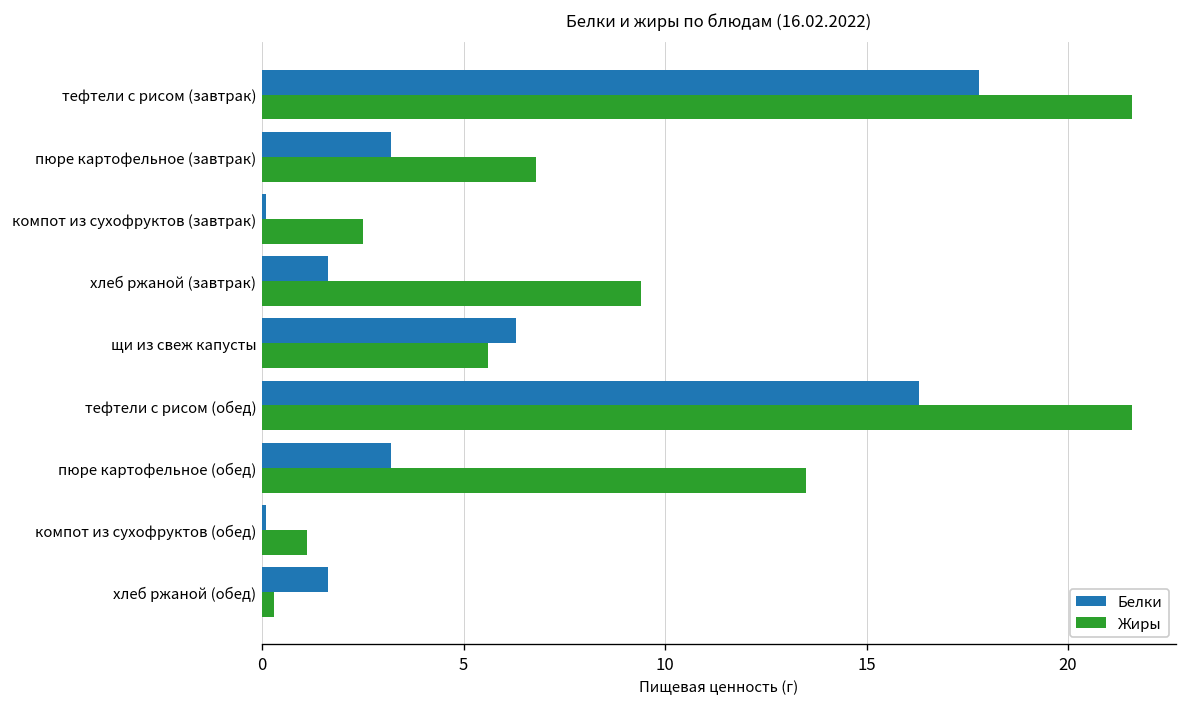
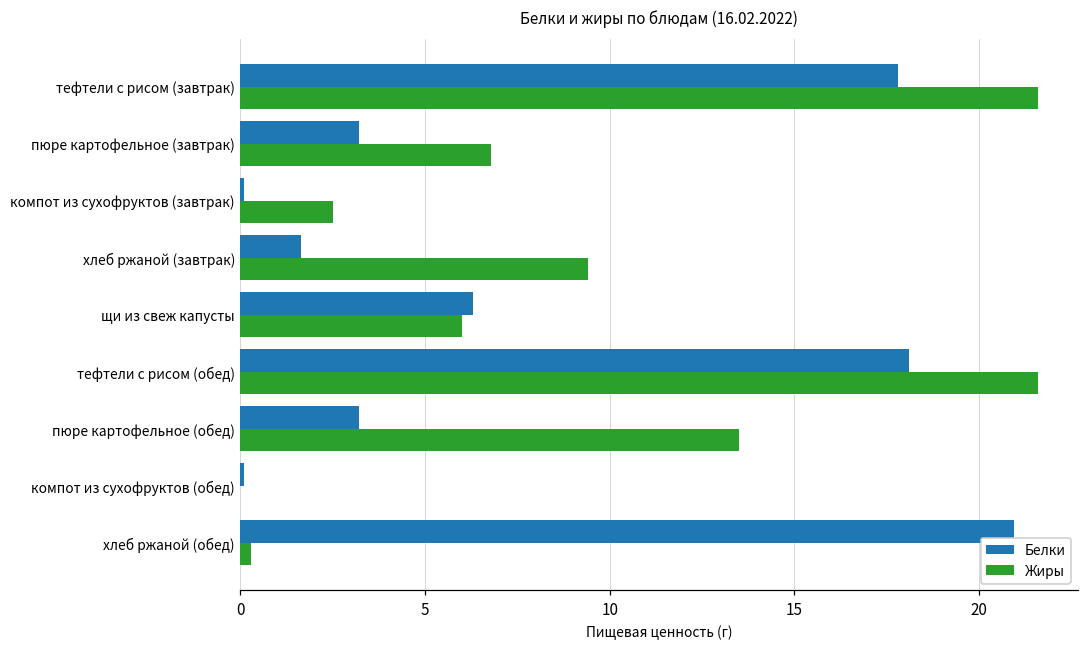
Жиры, щи из свеж капусты: 5.6 -> 6.0
Белки, тефтели с рисом (обед): 16.3 -> 18.1
Жиры, компот из сухофруктов (обед): 1.1 -> 0.0
Белки, хлеб ржаной (обед): 1.6 -> 20.9
